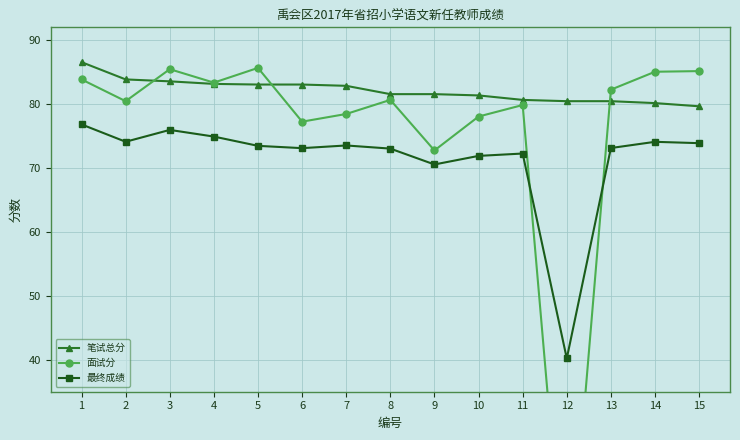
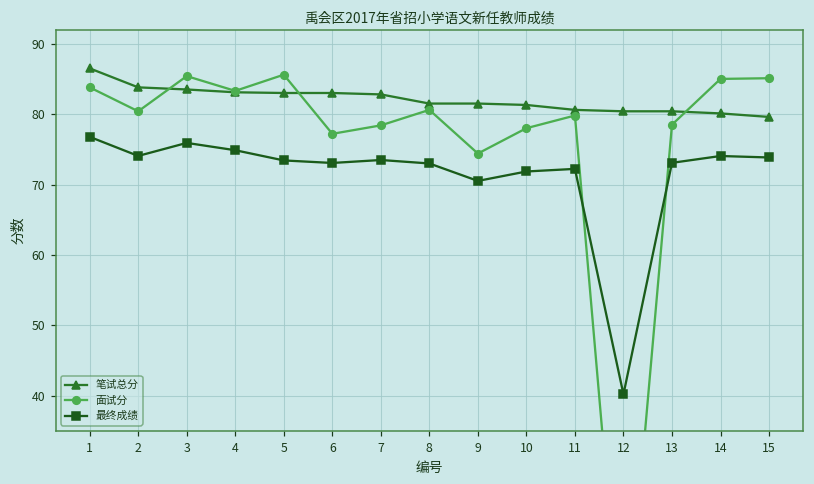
面试分, 9: 73 -> 74
面试分, 13: 82 -> 79
